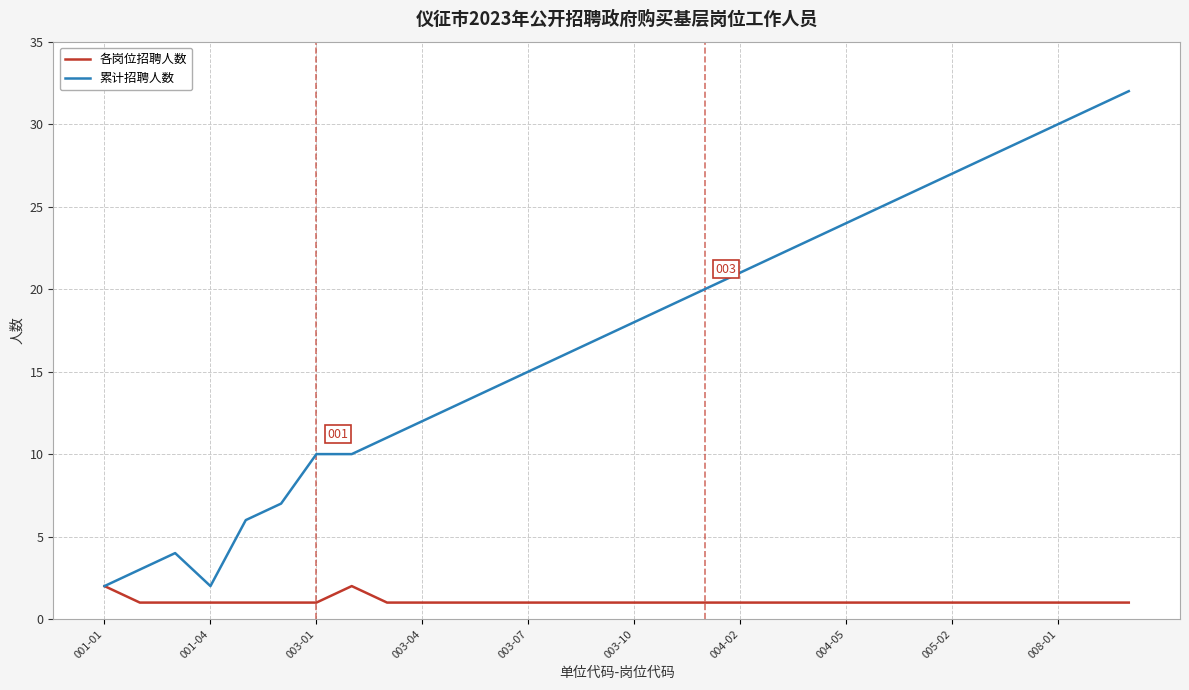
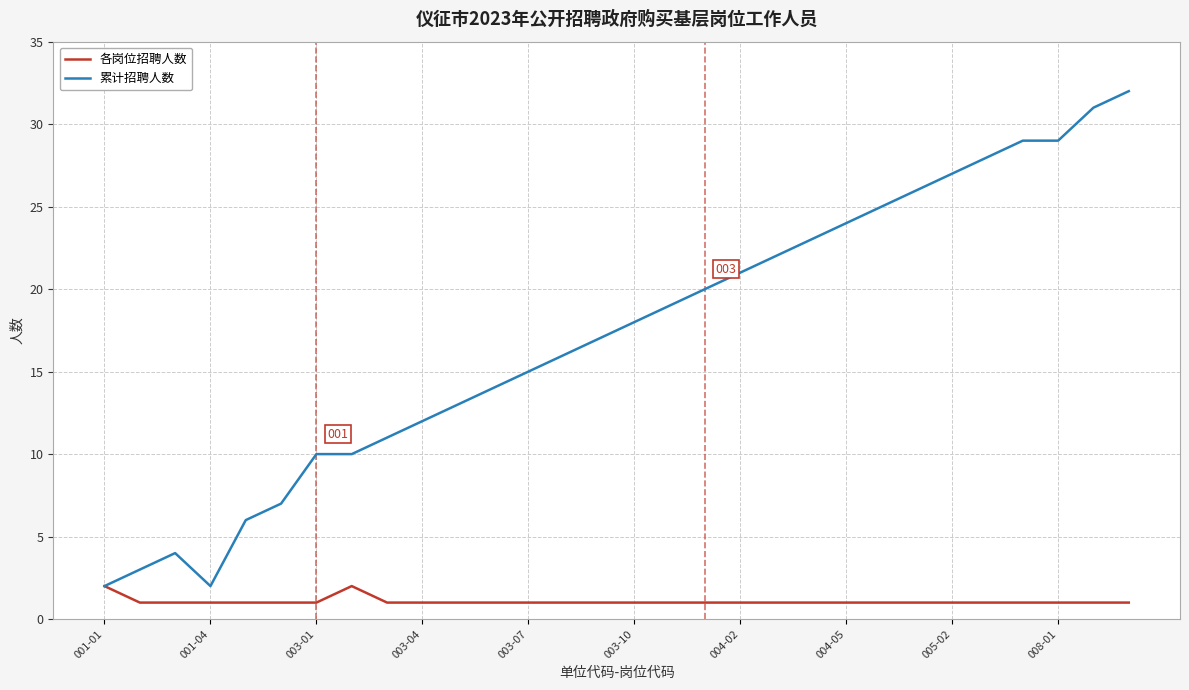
累计招聘人数, 008-01: 30 -> 29
